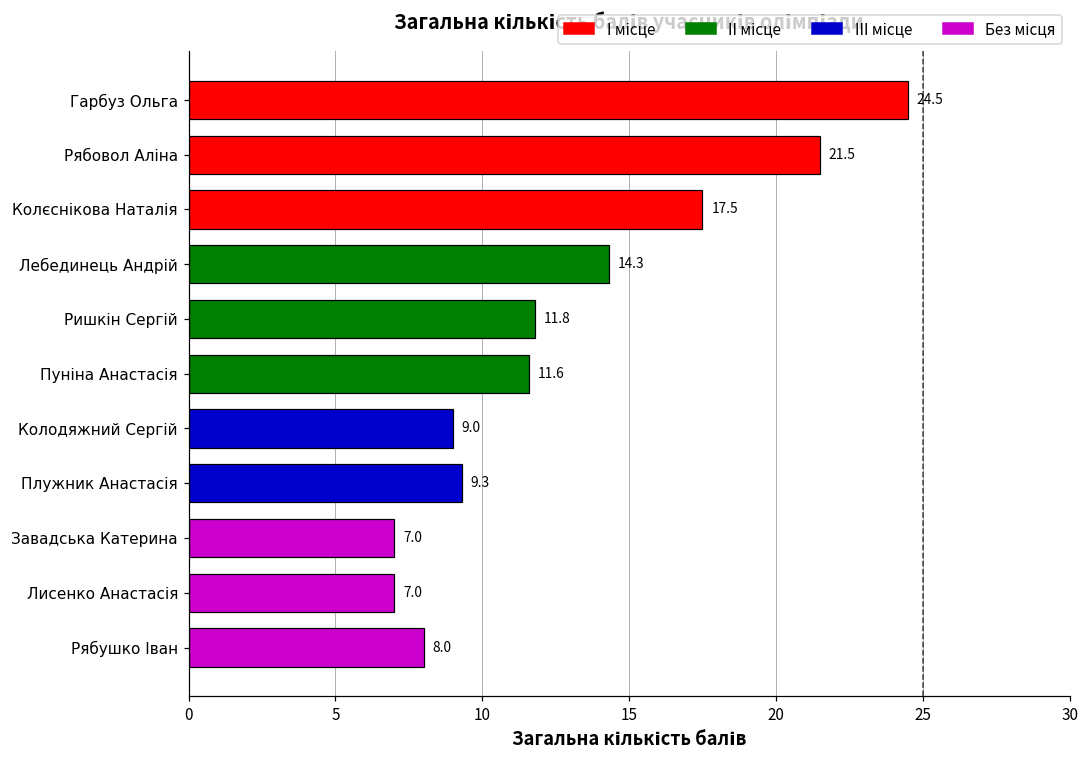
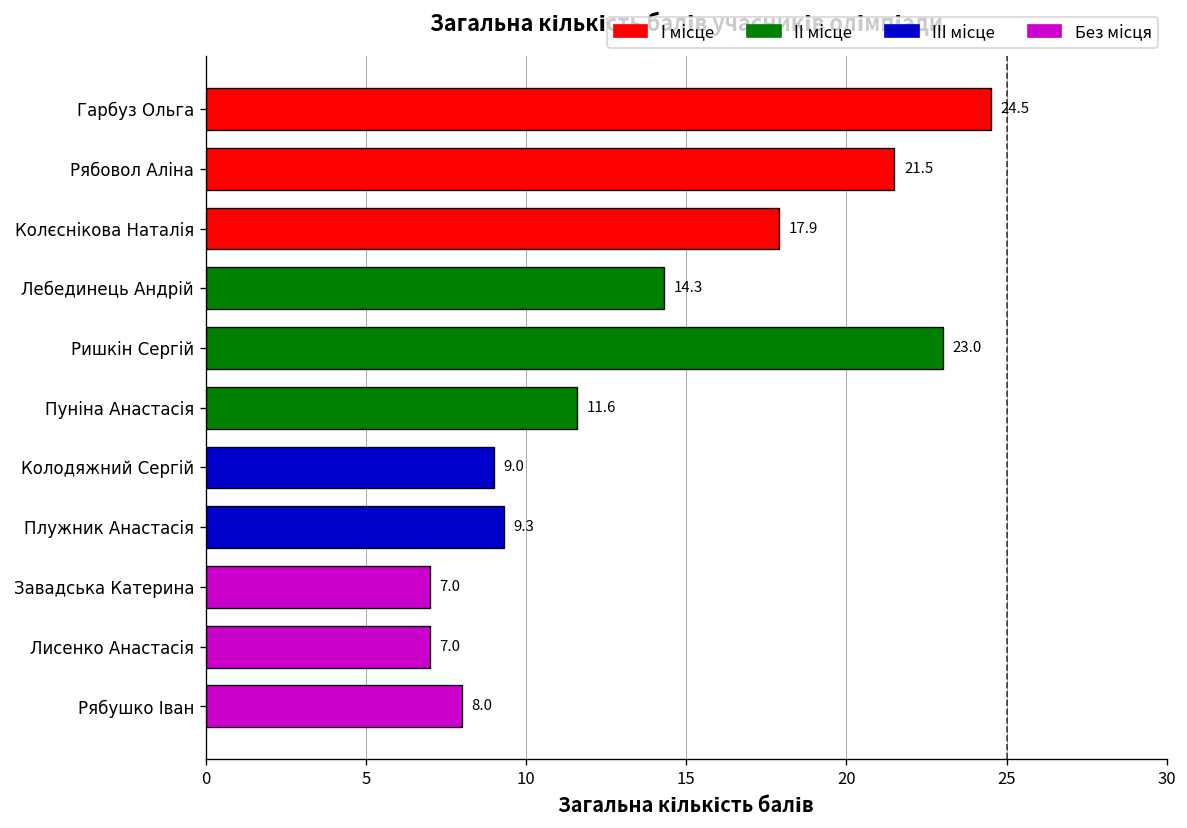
Колєснікова Наталія: 17.5 -> 17.9
Ришкін Сергій: 11.8 -> 23.0
